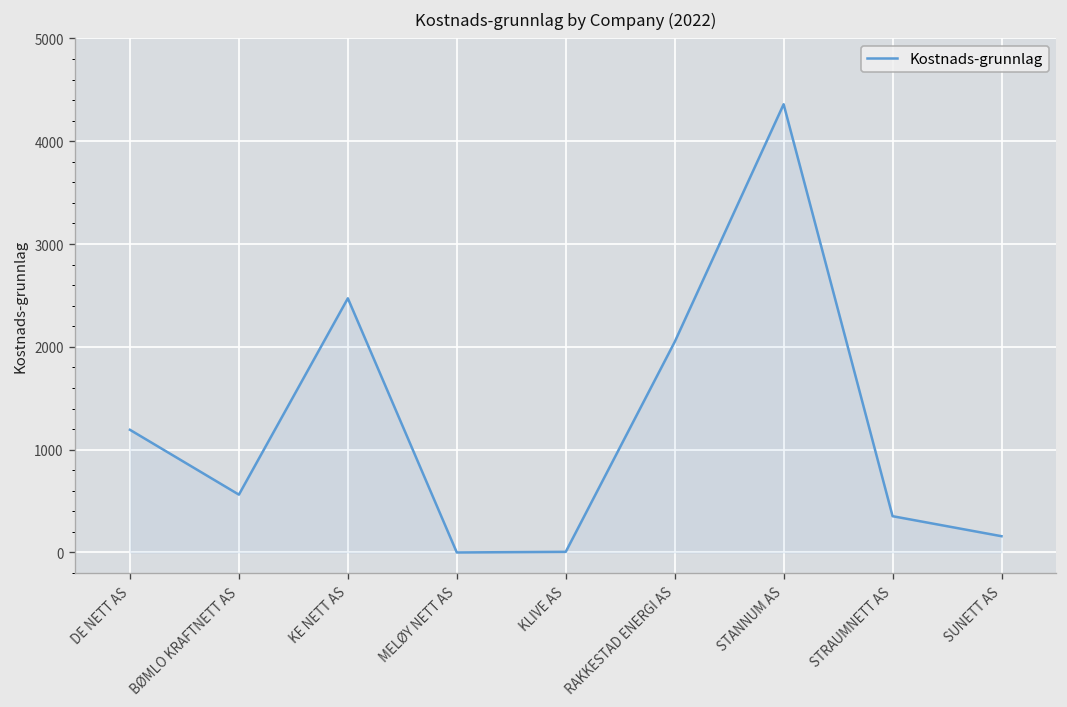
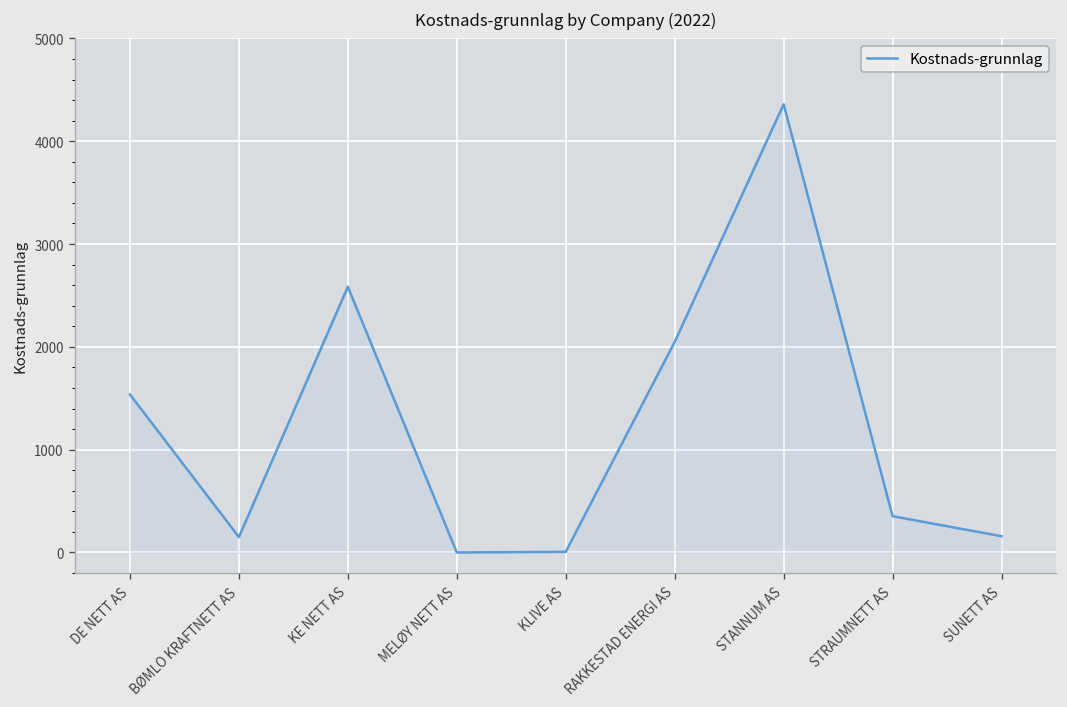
DE NETT AS: 1200 -> 1500
BØMLO KRAFTNETT AS: 600 -> 100
KE NETT AS: 2500 -> 2600
